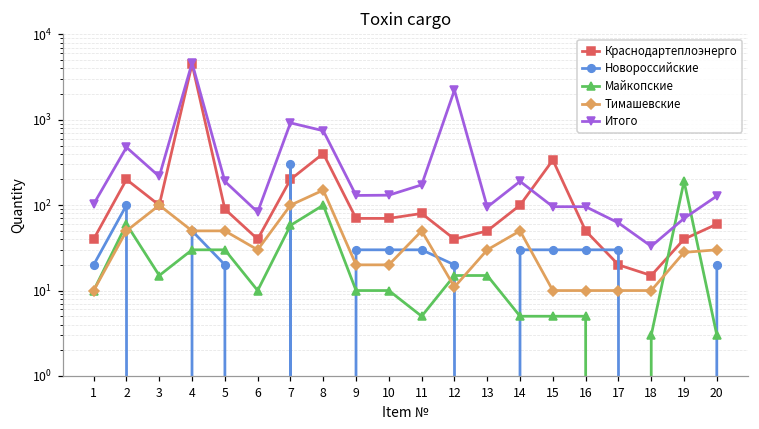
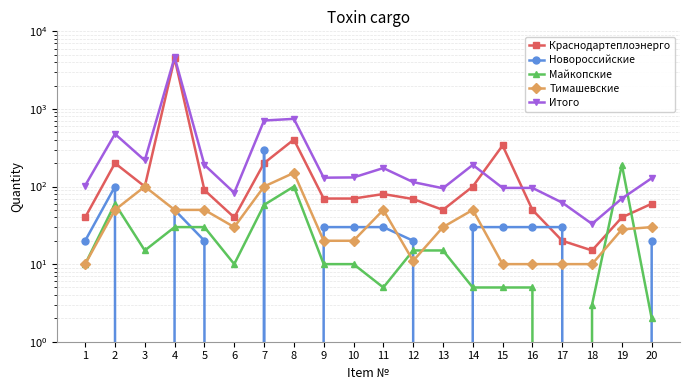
Итого, 7: 900 -> 700
Краснодартеплоэнерго, 12: 40 -> 70
Итого, 12: 2200 -> 110
Майкопские, 20: 3 -> 2
